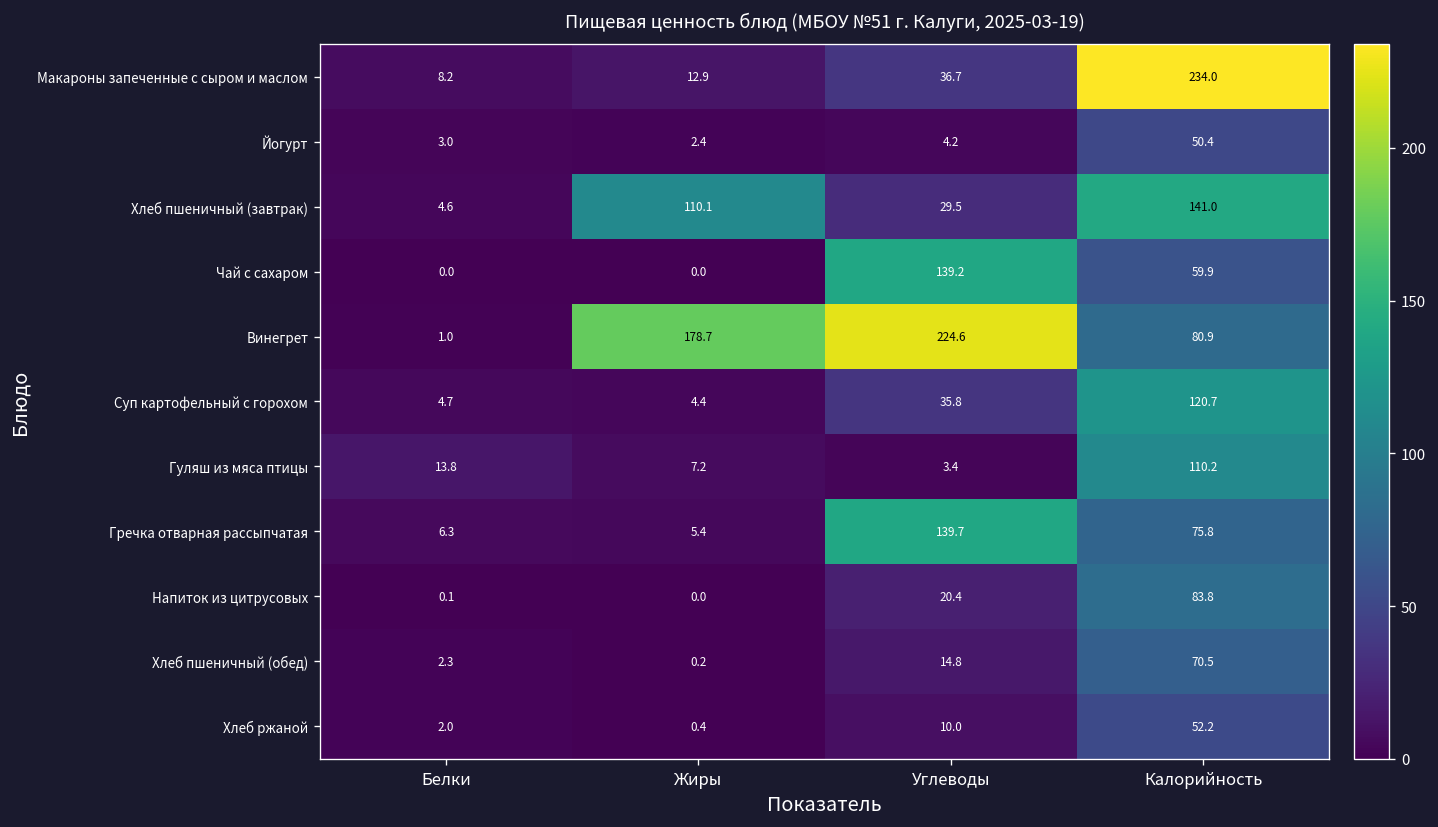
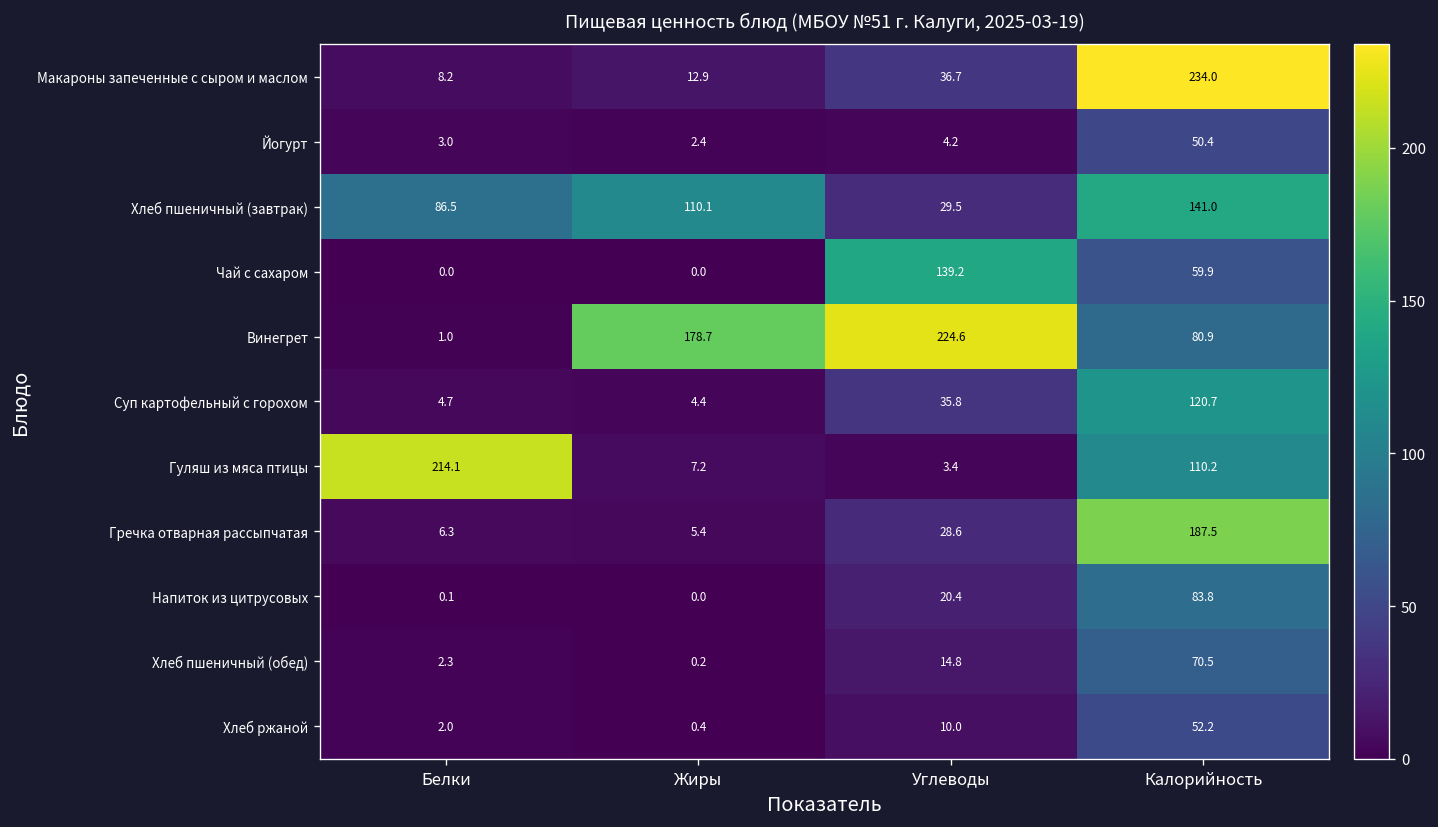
Хлеб пшеничный (завтрак), Белки: 4.6 -> 86.5
Гуляш из мяса птицы, Белки: 13.8 -> 214.1
Гречка отварная рассыпчатая, Углеводы: 139.7 -> 28.6
Гречка отварная рассыпчатая, Калорийность: 75.8 -> 187.5
